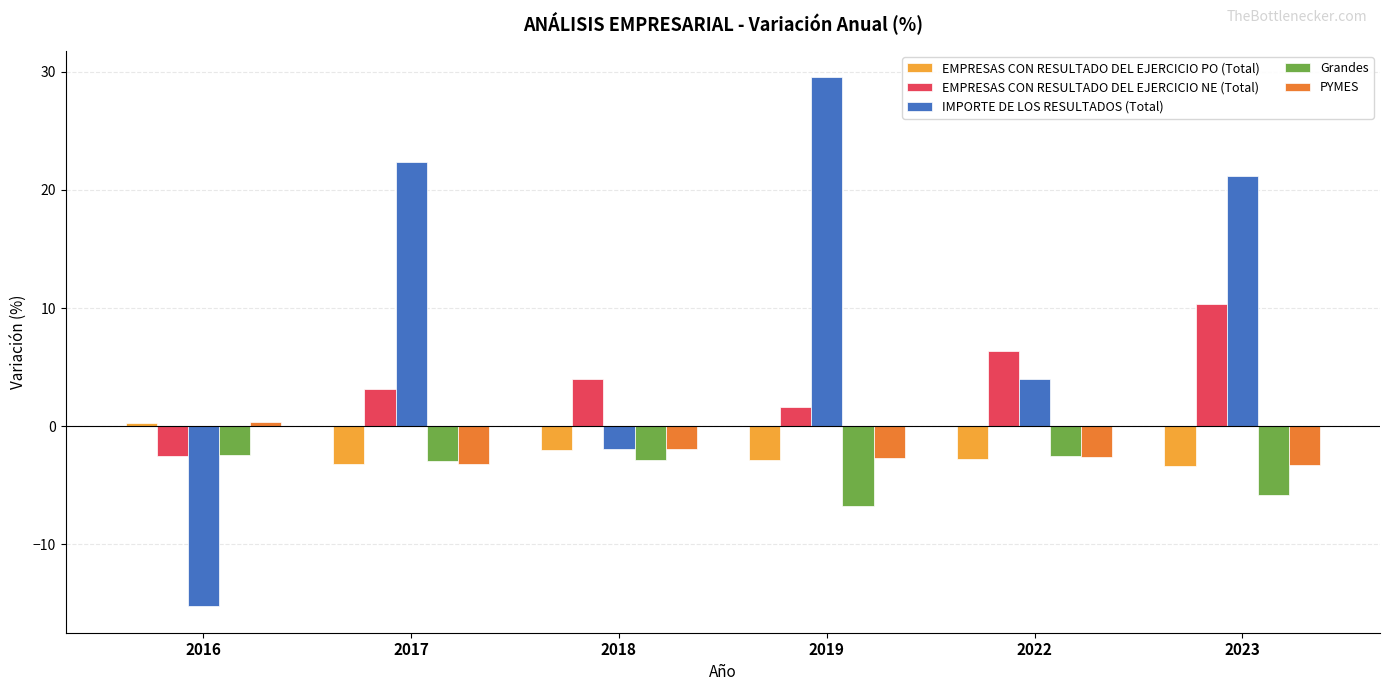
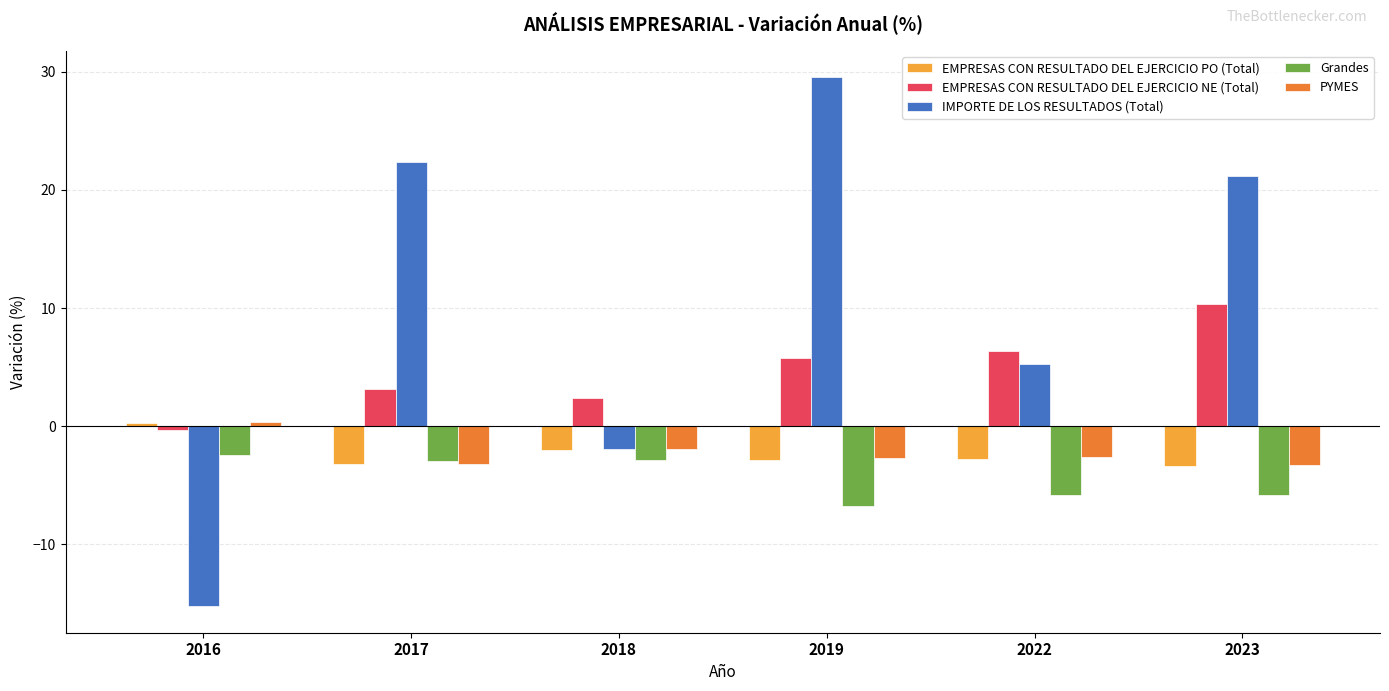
EMPRESAS CON RESULTADO DEL EJERCICIO NE (Total), 2016: -2.5 -> -0.4
EMPRESAS CON RESULTADO DEL EJERCICIO NE (Total), 2018: 3.9 -> 2.4
EMPRESAS CON RESULTADO DEL EJERCICIO NE (Total), 2019: 1.6 -> 5.8
IMPORTE DE LOS RESULTADOS (Total), 2022: 4.0 -> 5.3
Grandes, 2022: -2.6 -> -5.8
